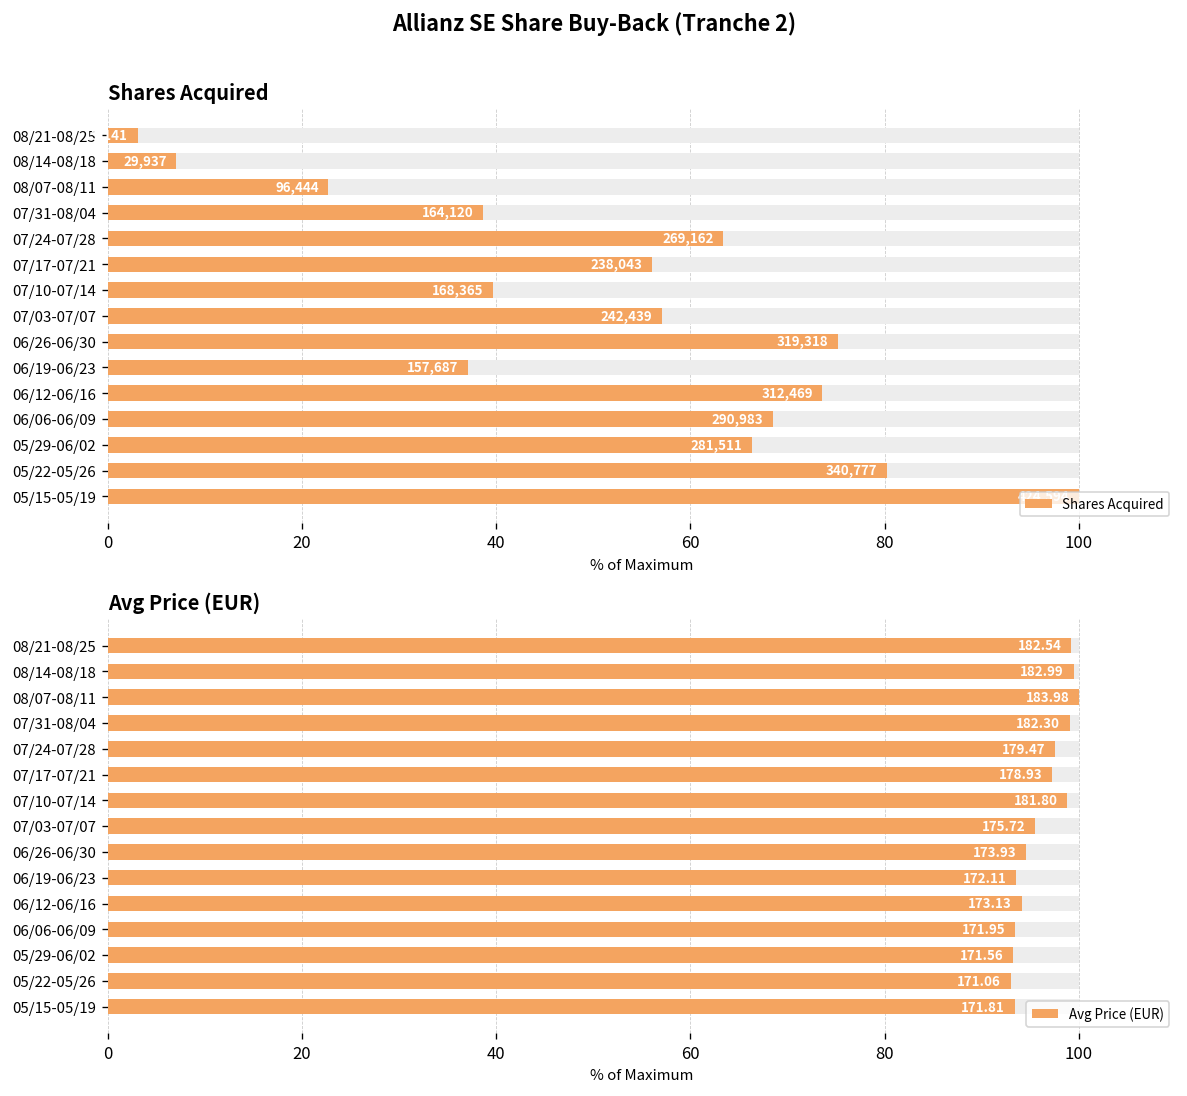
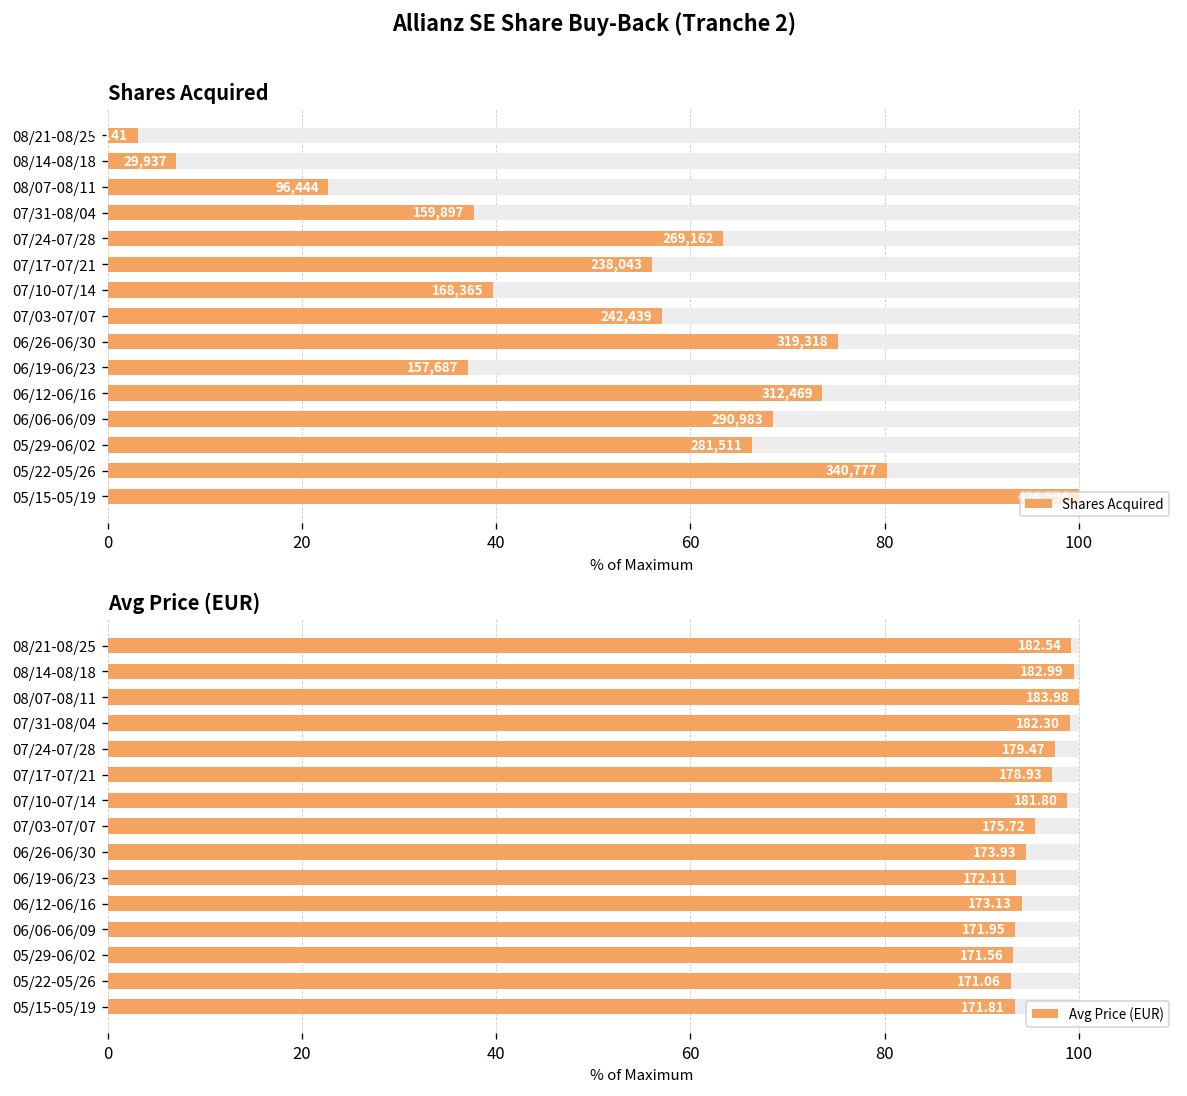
Shares Acquired, Shares Acquired, 07/31-08/04: 164,120 -> 159,897
